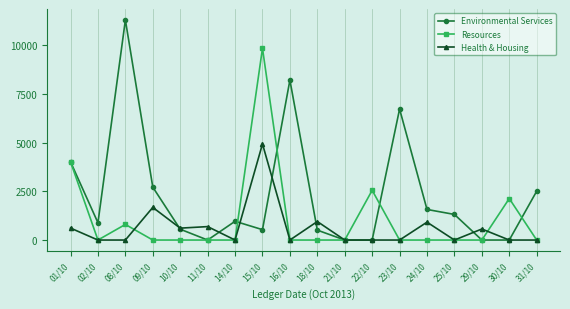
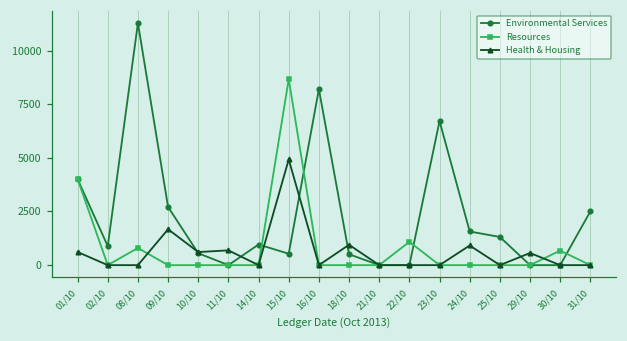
Resources, 15/10: 9800 -> 8700
Resources, 22/10: 2600 -> 1100
Resources, 30/10: 2100 -> 700
